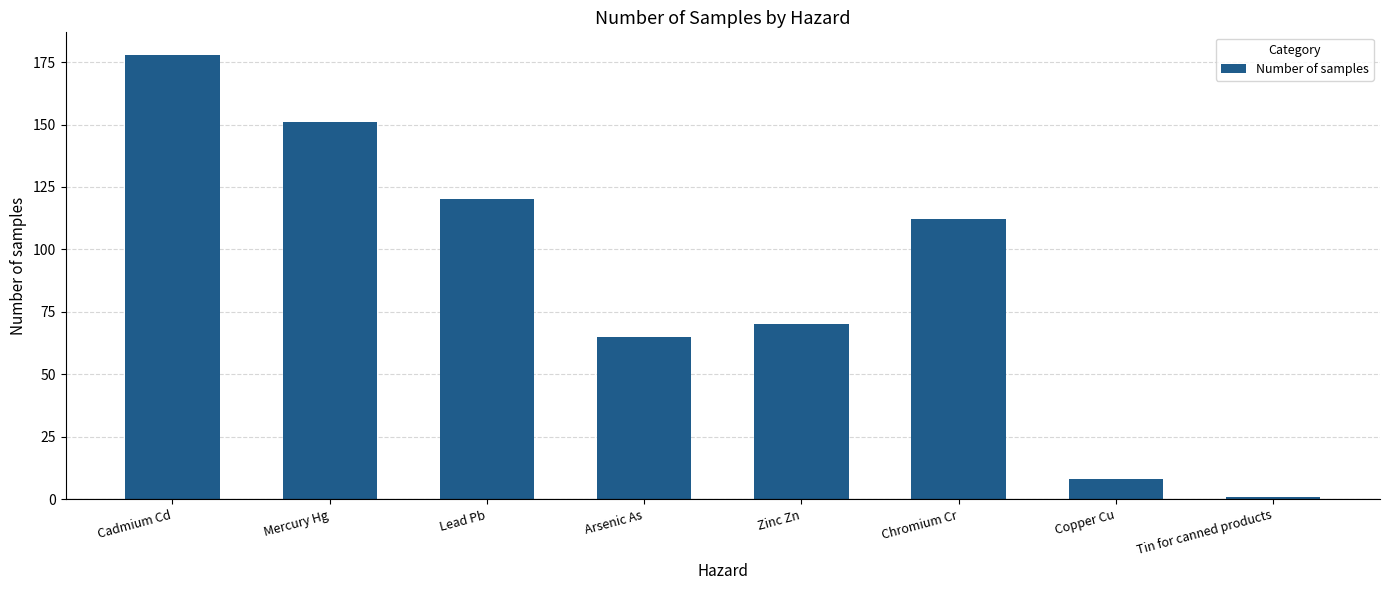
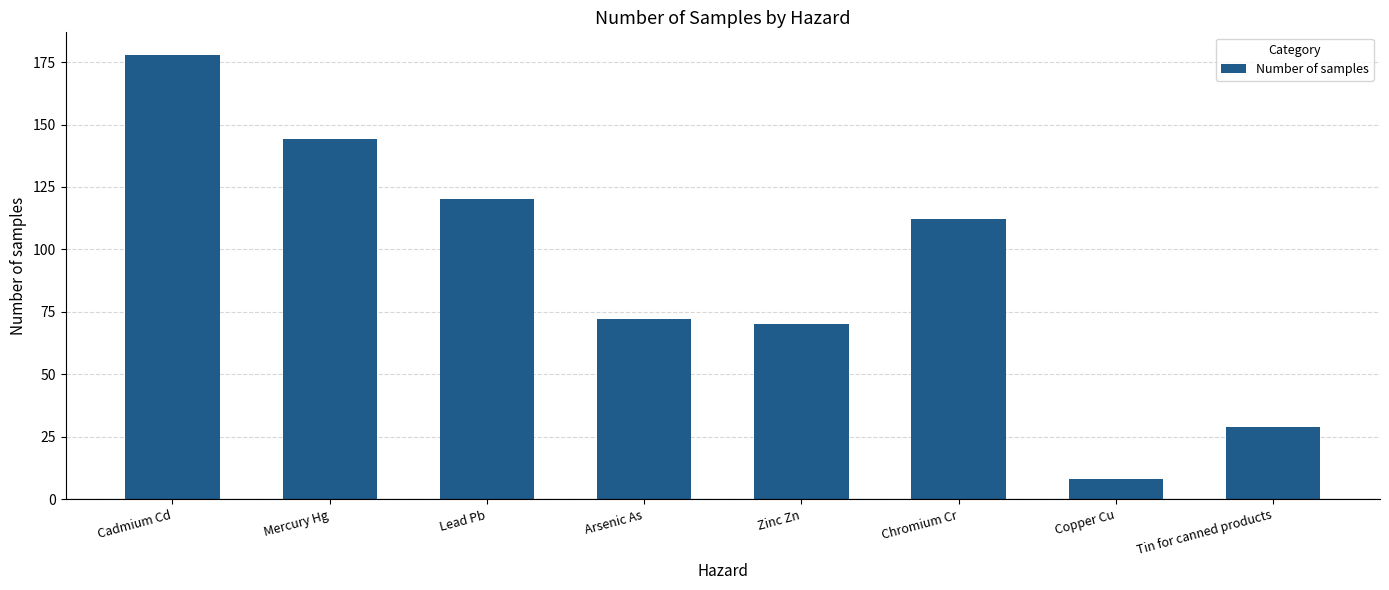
Mercury Hg: 151 -> 144
Arsenic As: 65 -> 72
Tin for canned products: 1 -> 29
